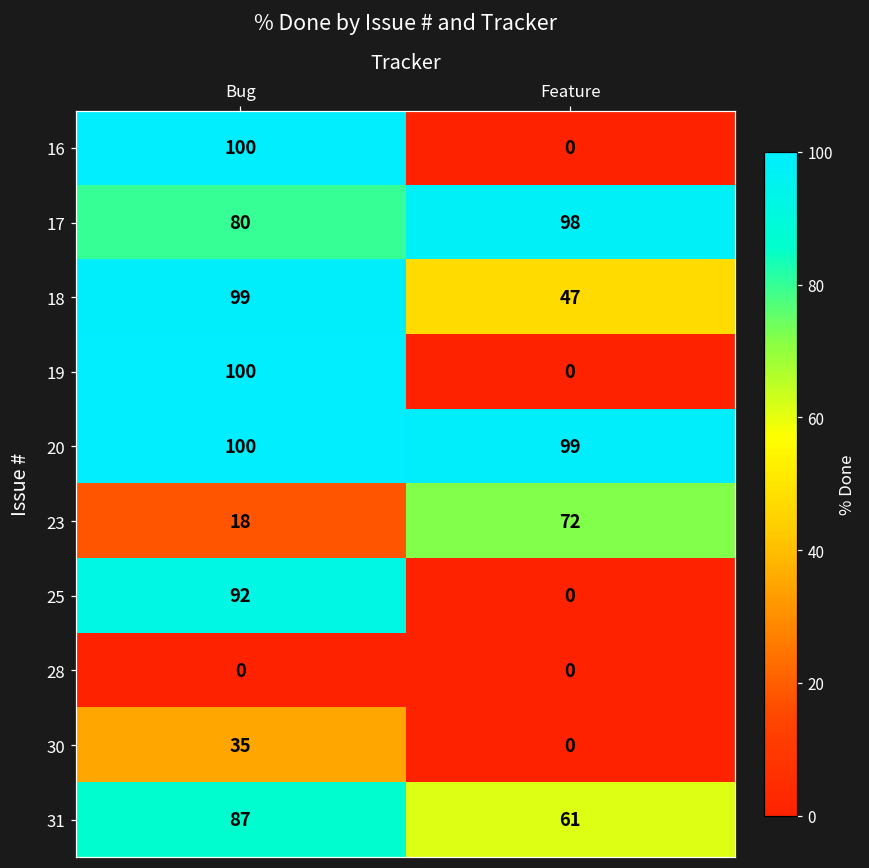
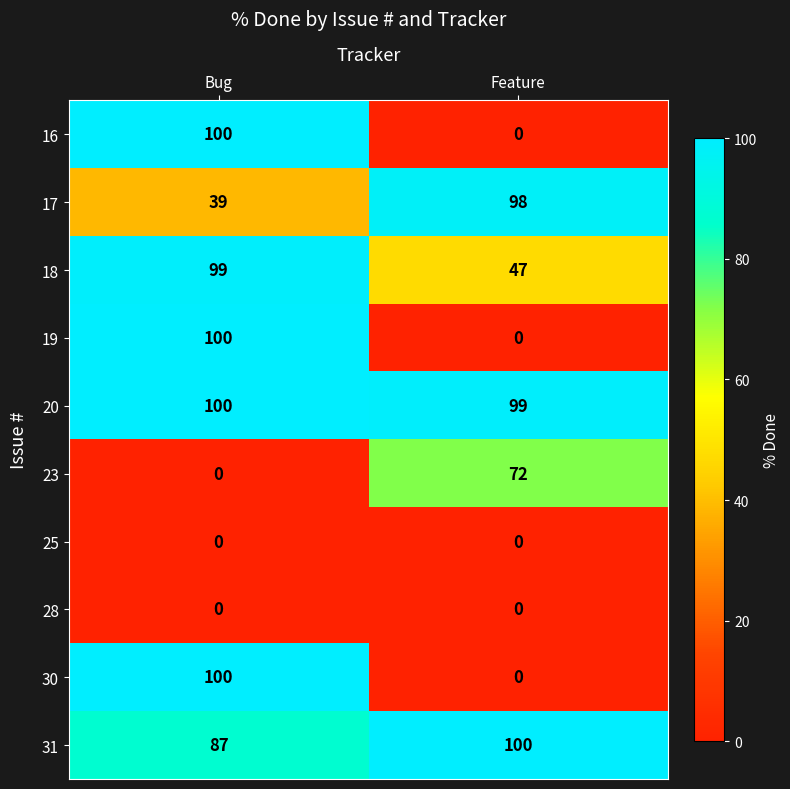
17, Bug: 80 -> 39
23, Bug: 18 -> 0
25, Bug: 92 -> 0
30, Bug: 35 -> 100
31, Feature: 61 -> 100
